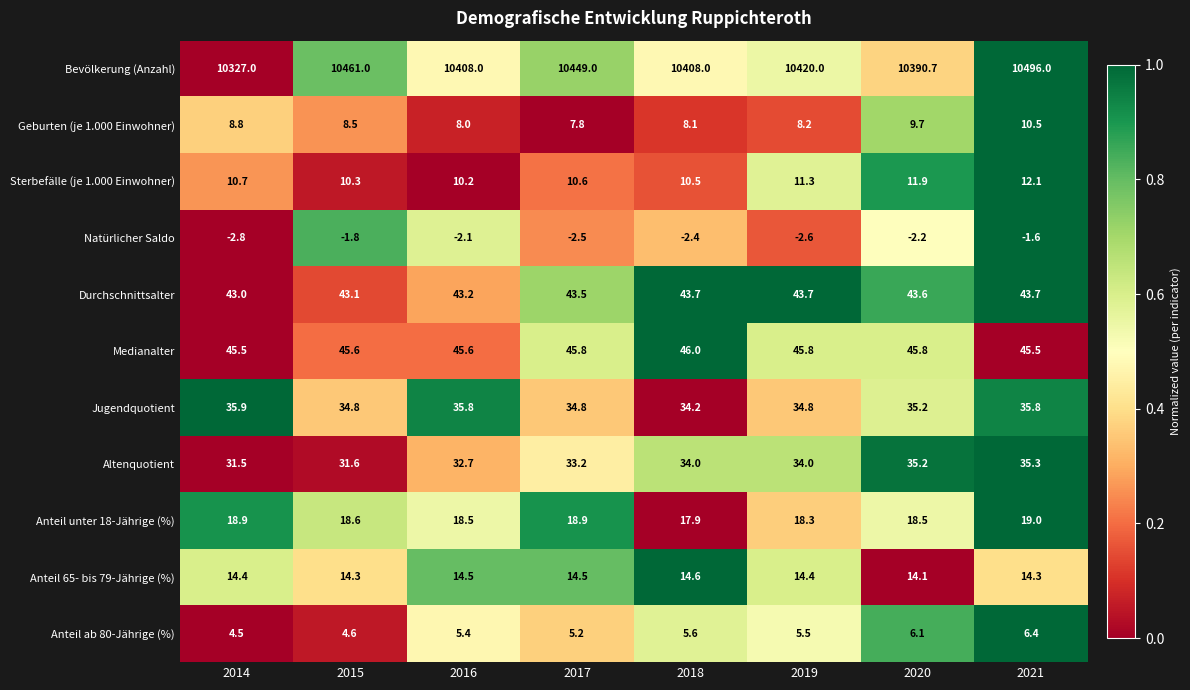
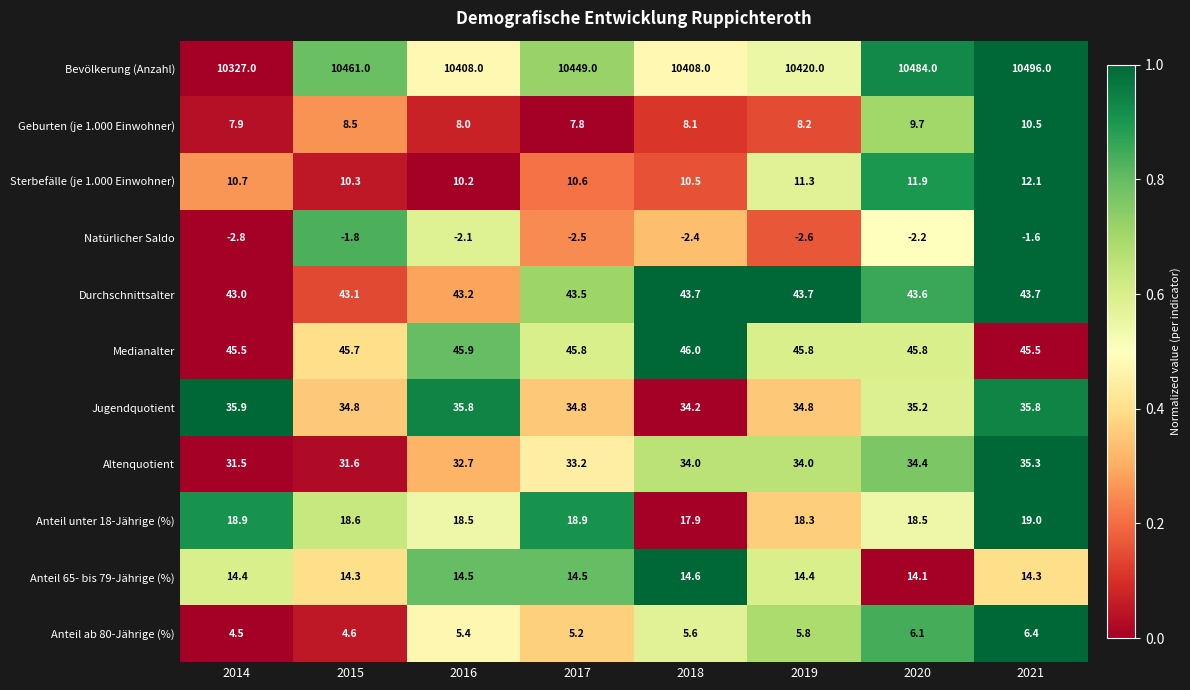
Bevölkerung (Anzahl), 2020: 10390.7 -> 10484.0
Geburten (je 1.000 Einwohner), 2014: 8.8 -> 7.9
Medianalter, 2015: 45.6 -> 45.7
Medianalter, 2016: 45.6 -> 45.9
Altenquotient, 2020: 35.2 -> 34.4
Anteil ab 80-Jährige (%), 2019: 5.5 -> 5.8
